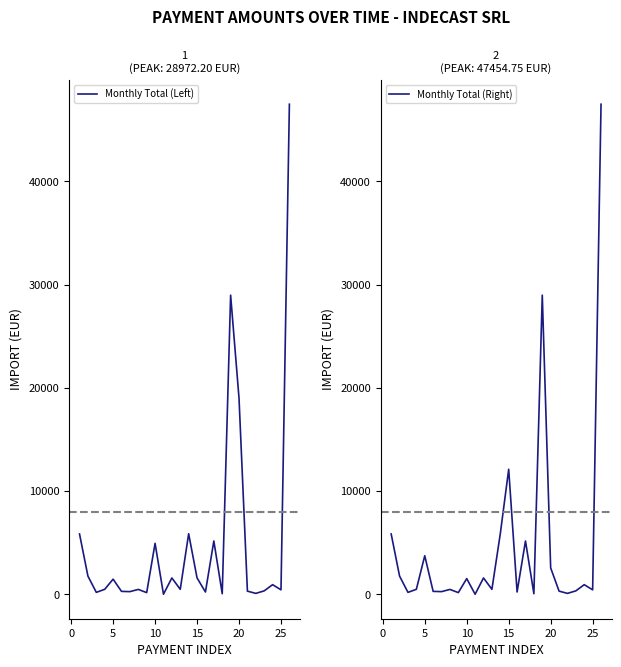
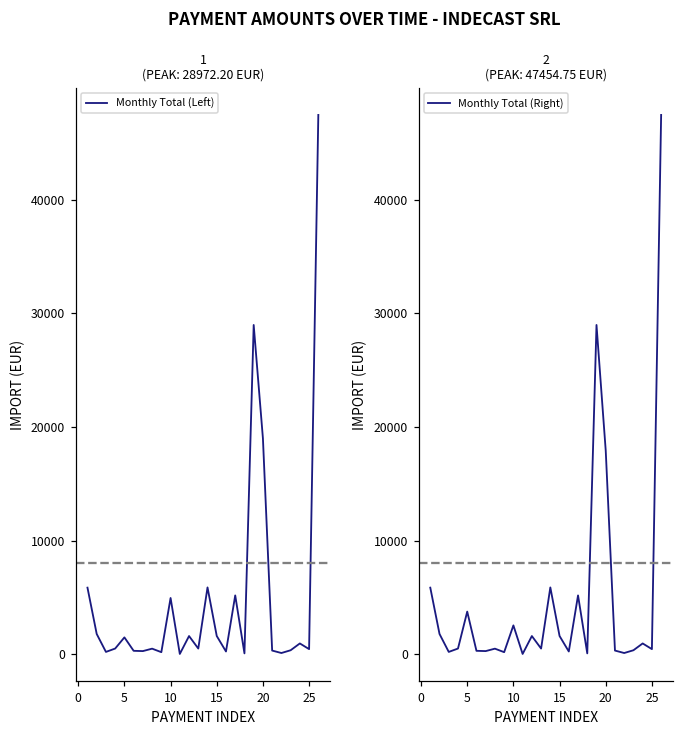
2 (PEAK: 47454.75 EUR), 10: 1500 -> 2500
2 (PEAK: 47454.75 EUR), 15: 12100 -> 1600
2 (PEAK: 47454.75 EUR), 20: 2600 -> 17900
